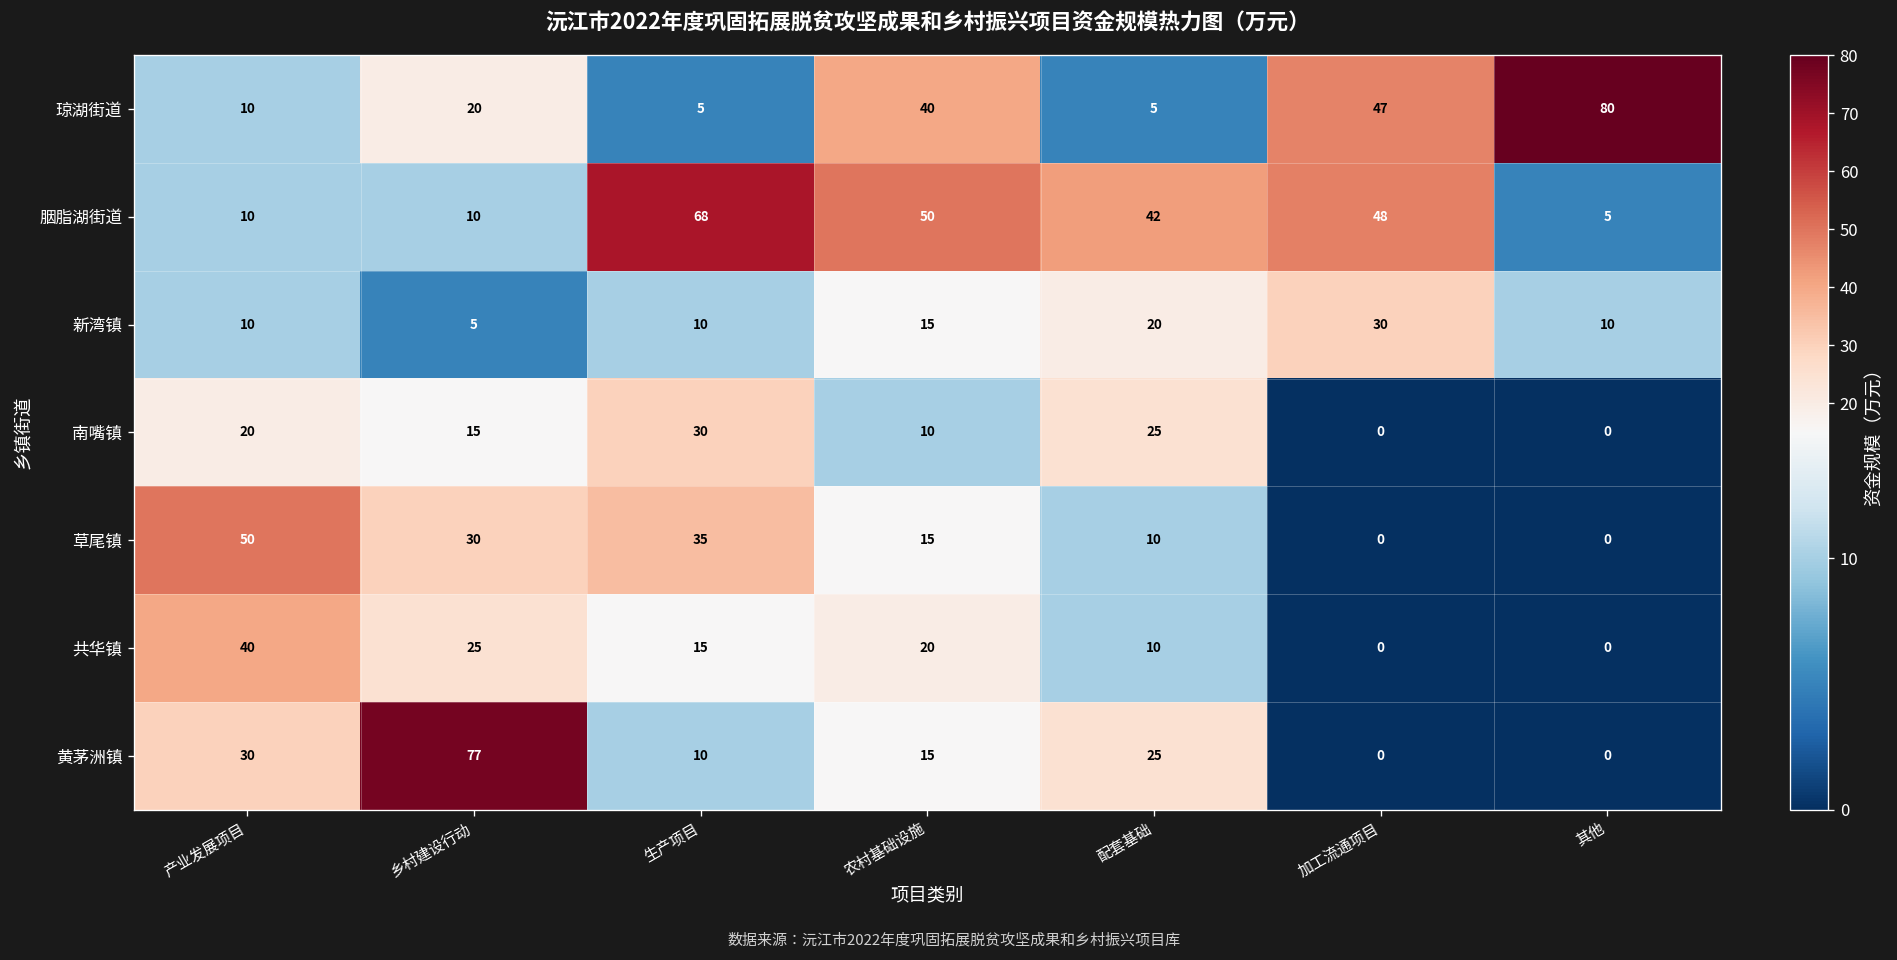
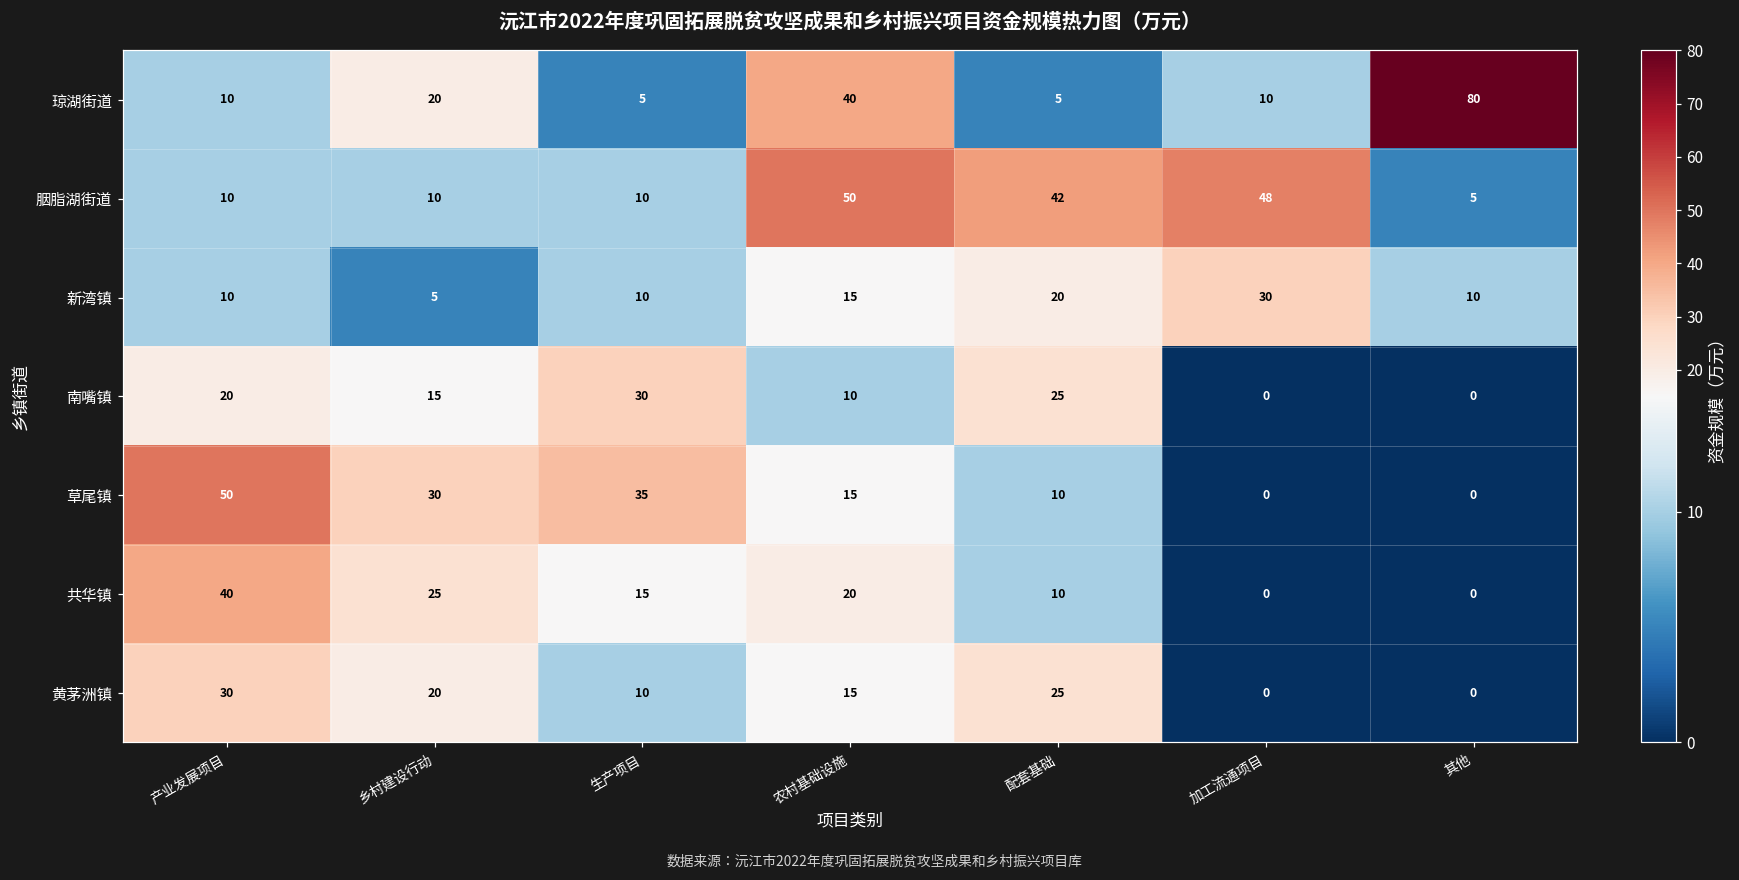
琼湖街道, 加工流通项目: 47 -> 10
胭脂湖街道, 生产项目: 68 -> 10
黄茅洲镇, 乡村建设行动: 77 -> 20
